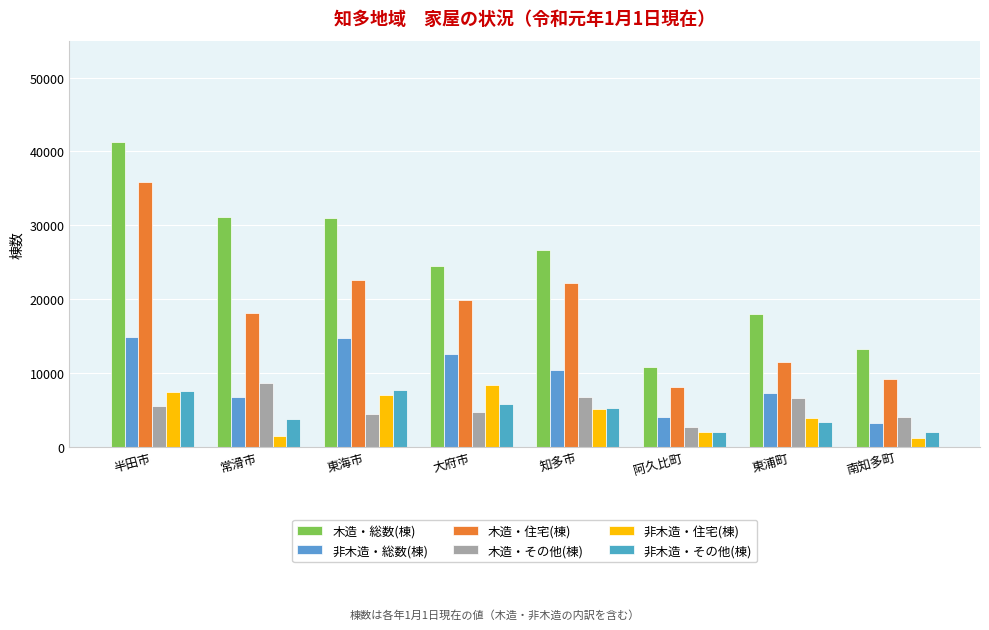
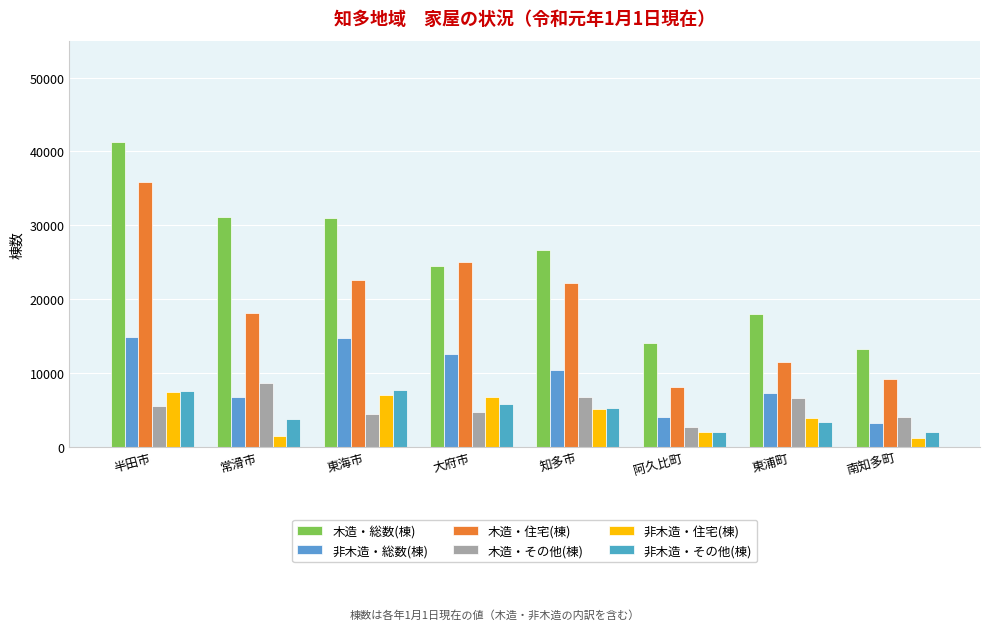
木造・住宅(棟), 大府市: 20000 -> 25000
非木造・住宅(棟), 大府市: 8000 -> 7000
木造・総数(棟), 阿久比町: 11000 -> 14000
